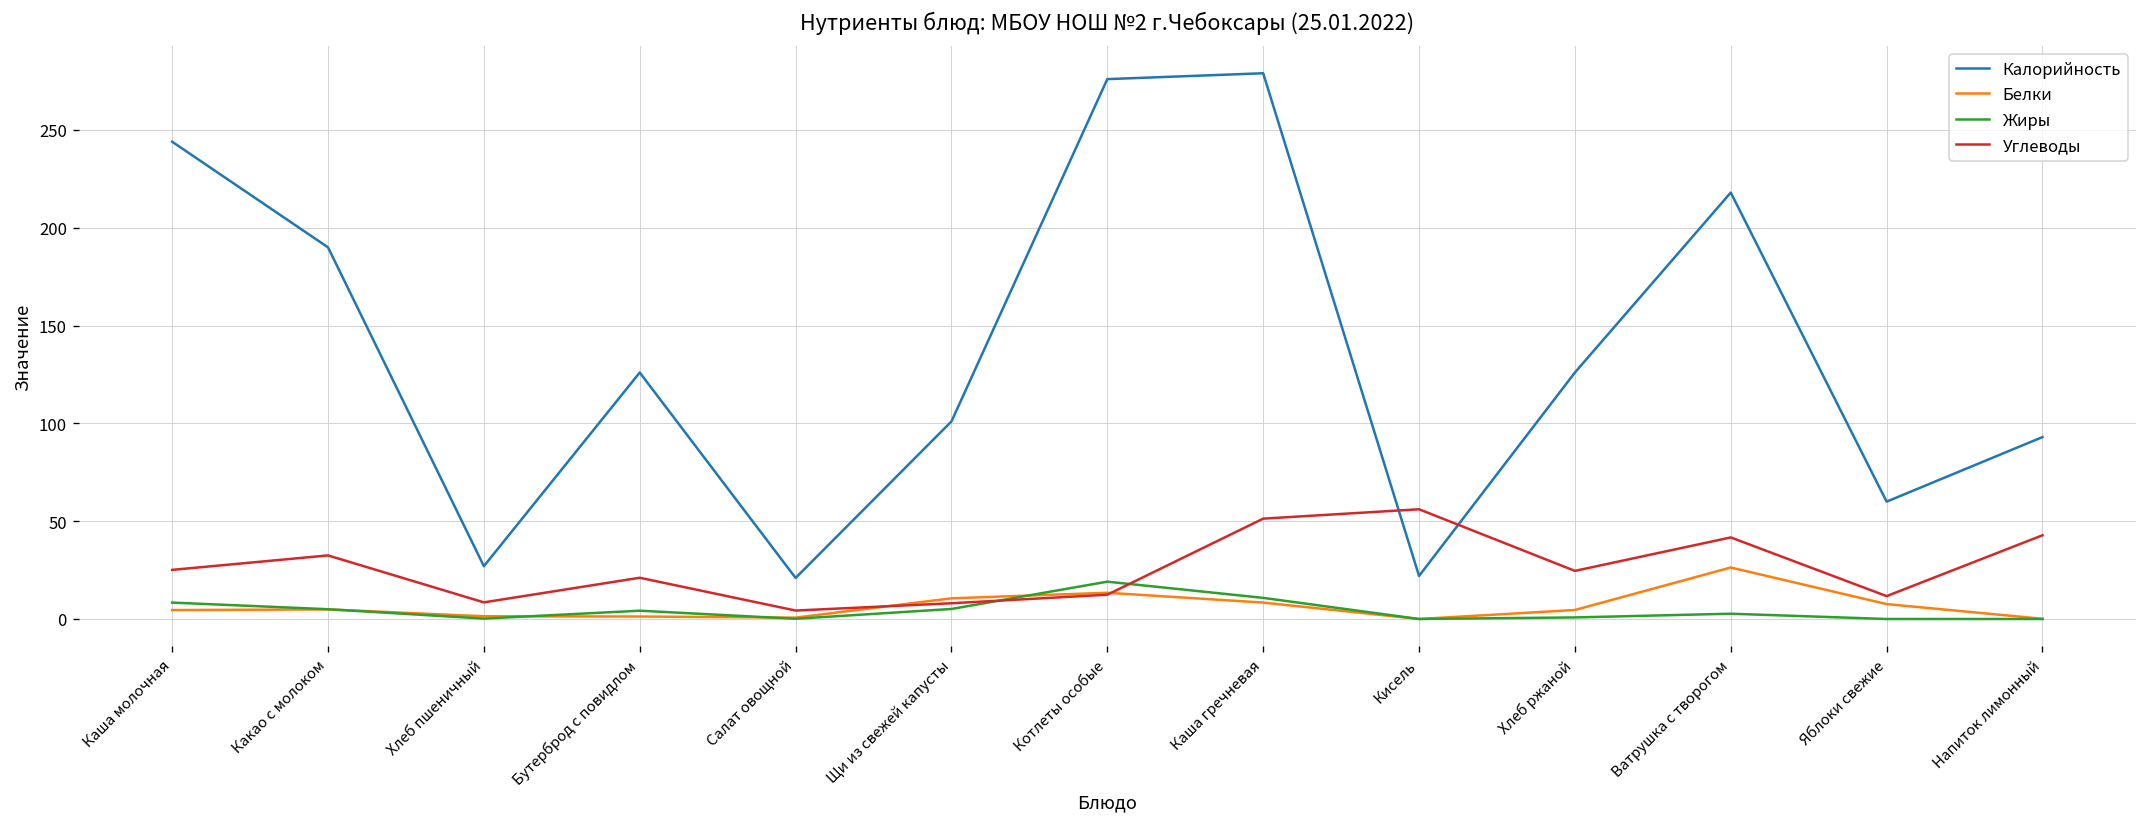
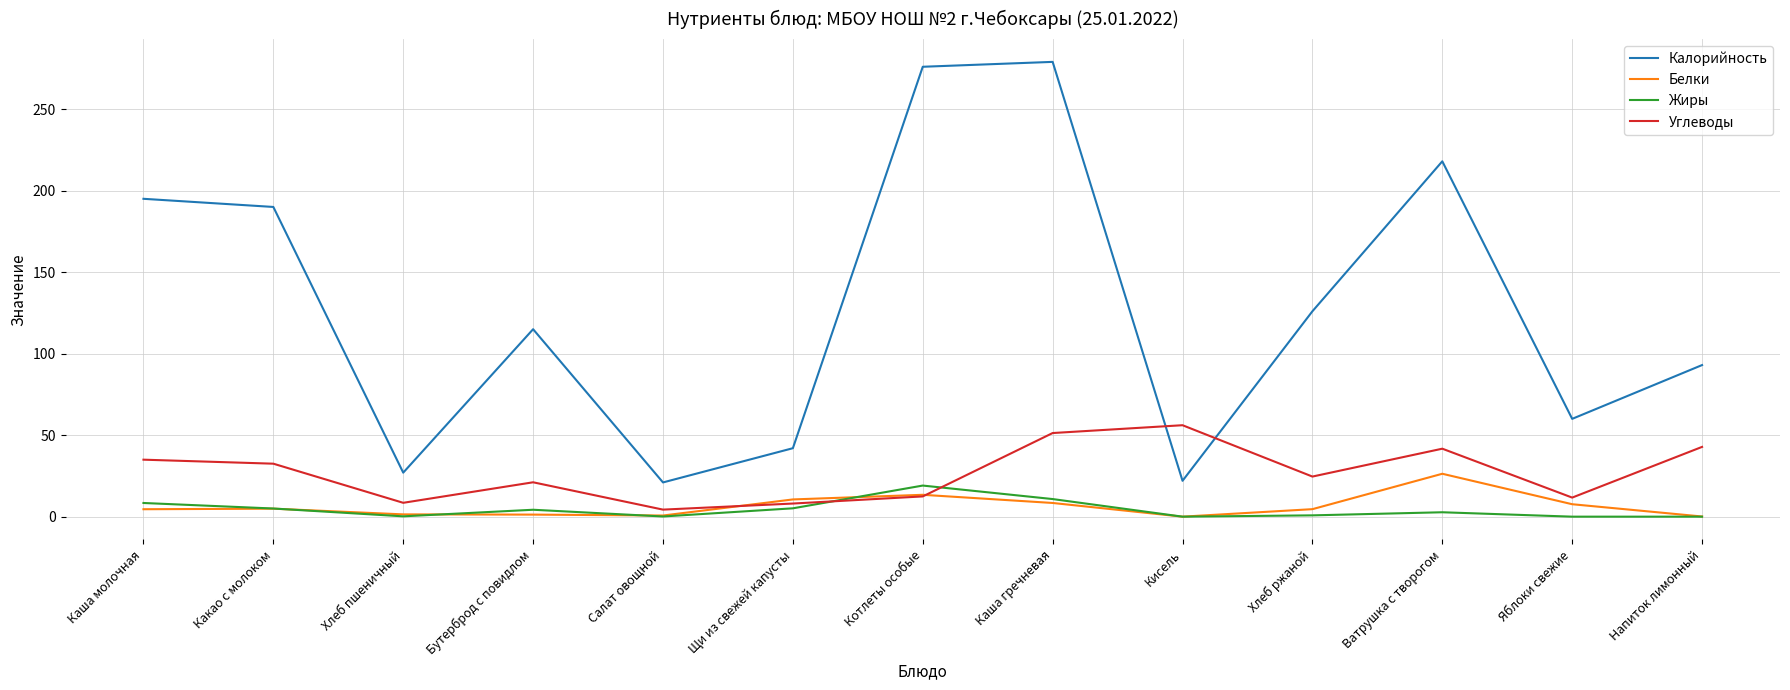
Калорийность, Каша молочная: 244 -> 195
Углеводы, Каша молочная: 25 -> 35
Калорийность, Бутерброд с повидлом: 126 -> 115
Калорийность, Щи из свежей капусты: 101 -> 42
